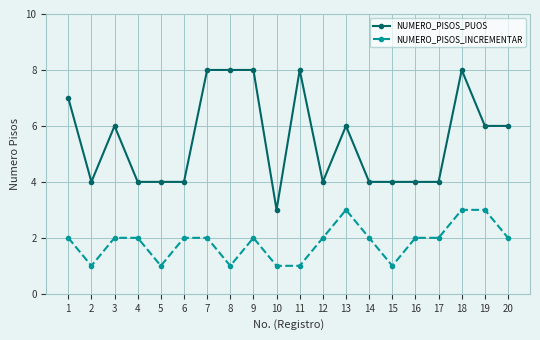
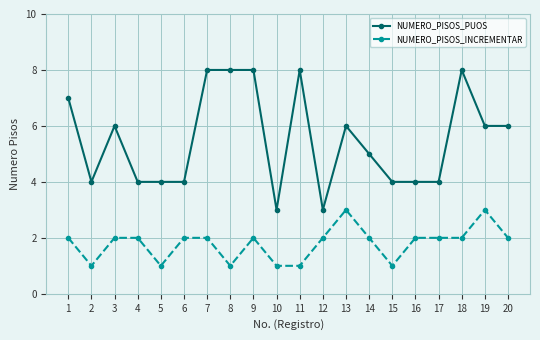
NUMERO_PISOS_PUOS, 12: 4 -> 3
NUMERO_PISOS_PUOS, 14: 4 -> 5
NUMERO_PISOS_INCREMENTAR, 18: 3 -> 2
